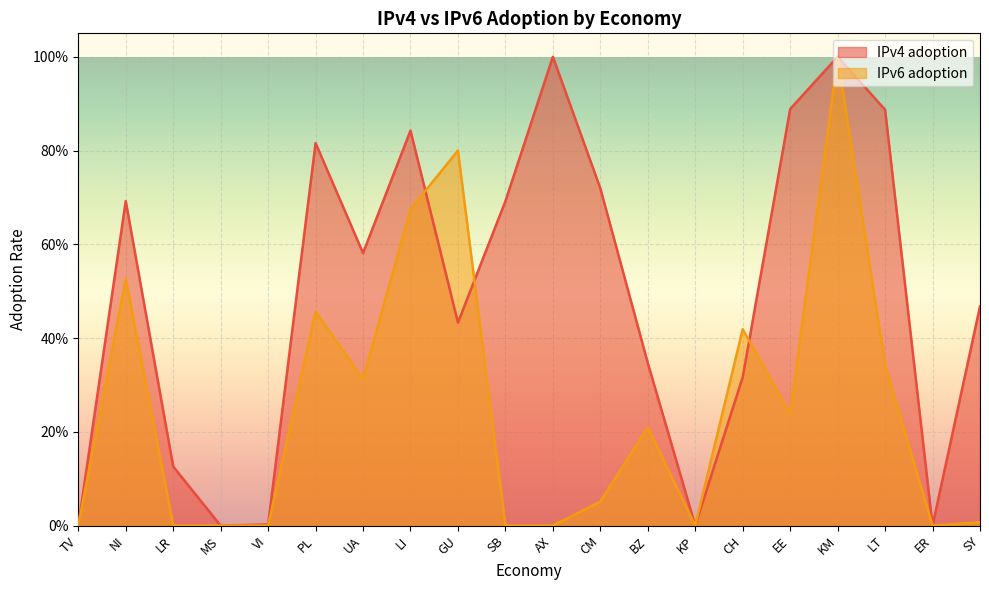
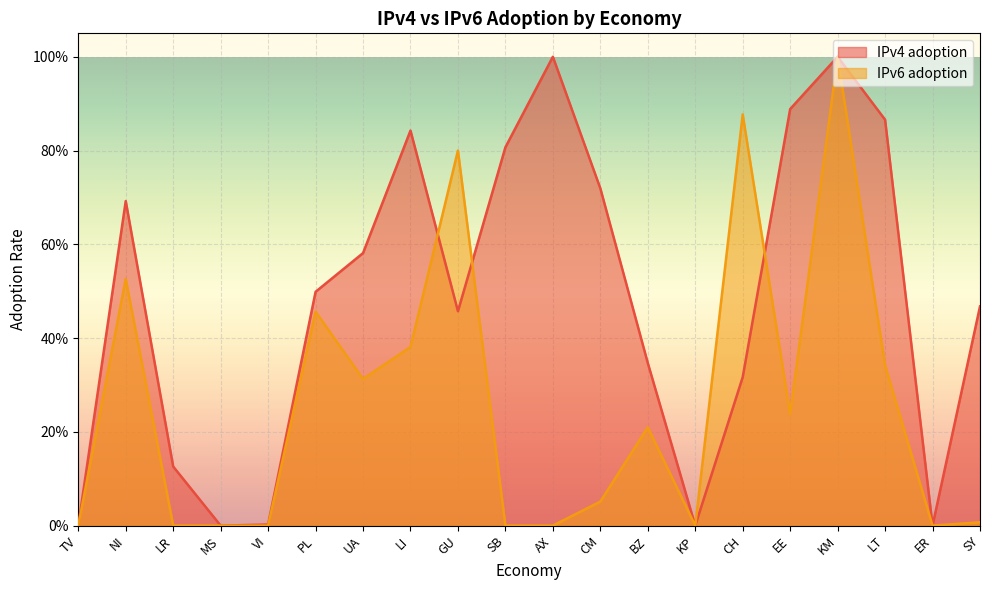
IPv4 adoption, PL: 82% -> 50%
IPv6 adoption, LI: 68% -> 38%
IPv4 adoption, GU: 43% -> 46%
IPv4 adoption, SB: 69% -> 81%
IPv6 adoption, CH: 42% -> 88%
IPv4 adoption, LT: 89% -> 87%
